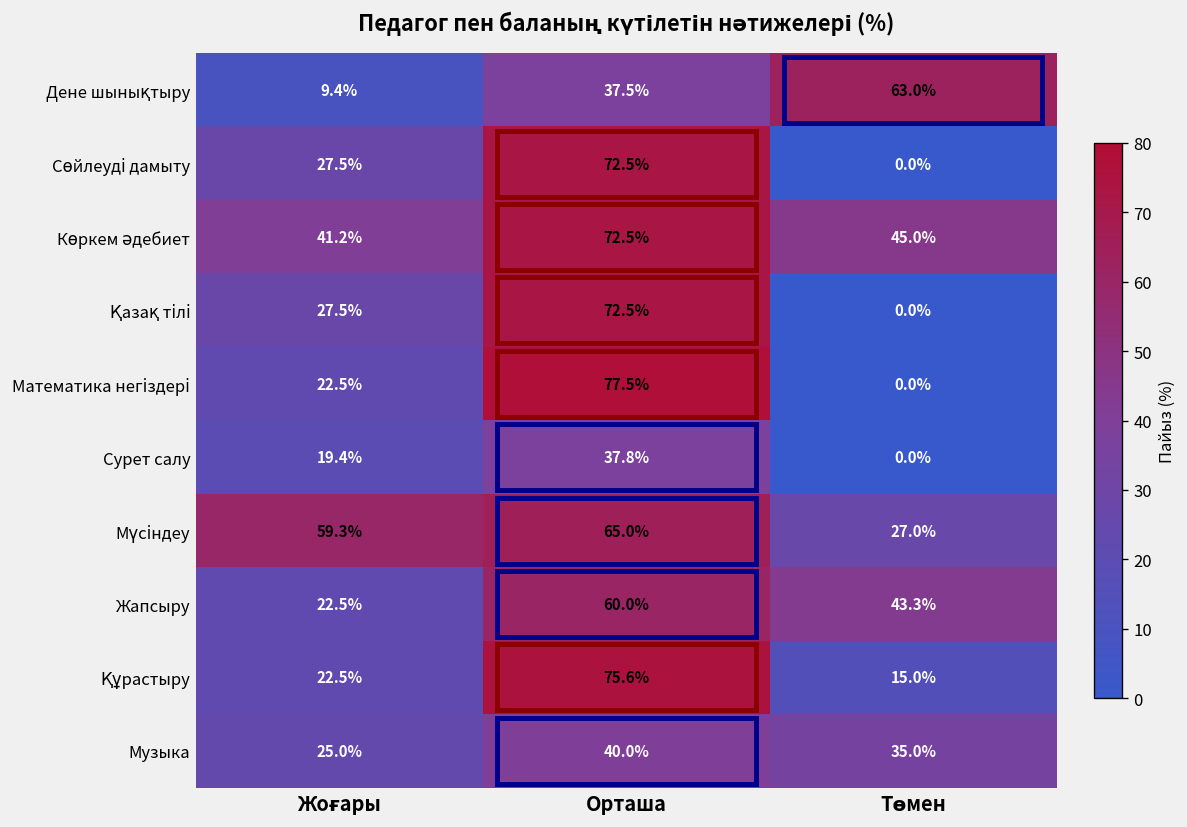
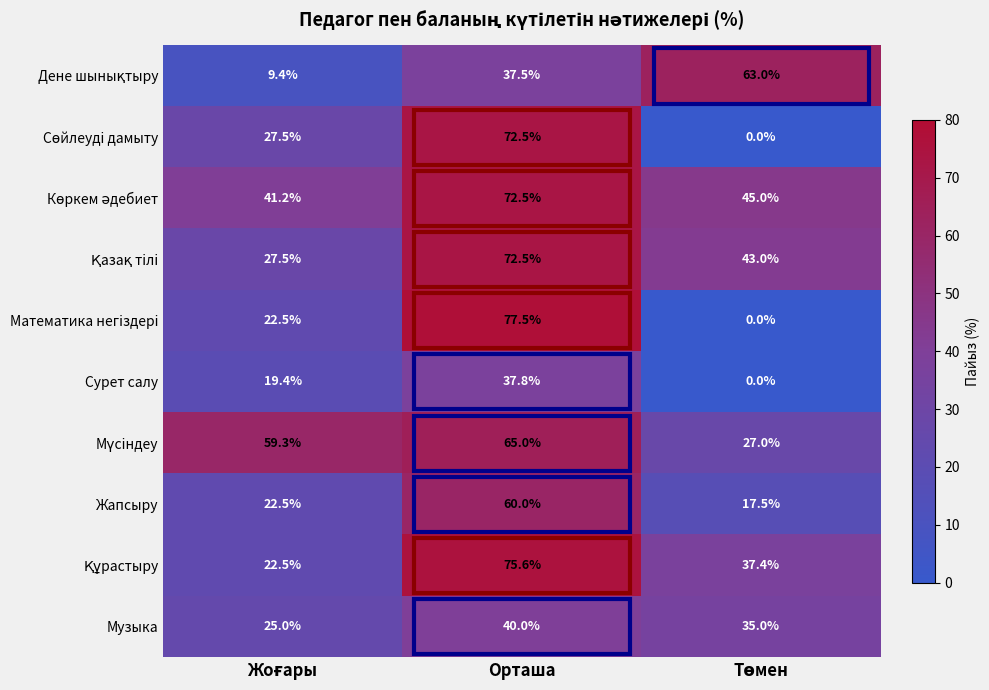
Қазақ тілі, Төмен: 0.0% -> 43.0%
Жапсыру, Төмен: 43.3% -> 17.5%
Құрастыру, Төмен: 15.0% -> 37.4%
